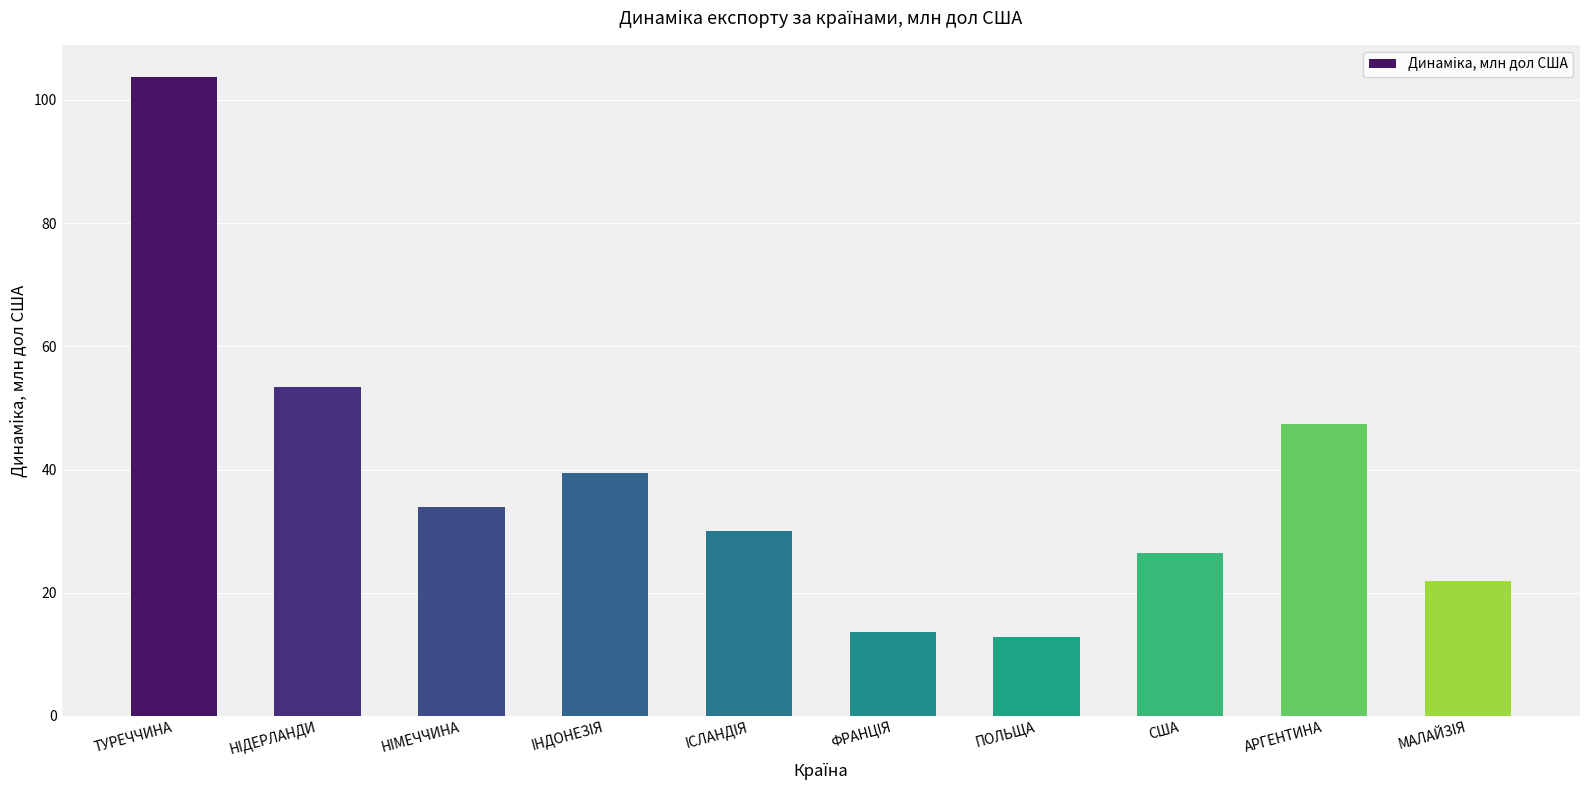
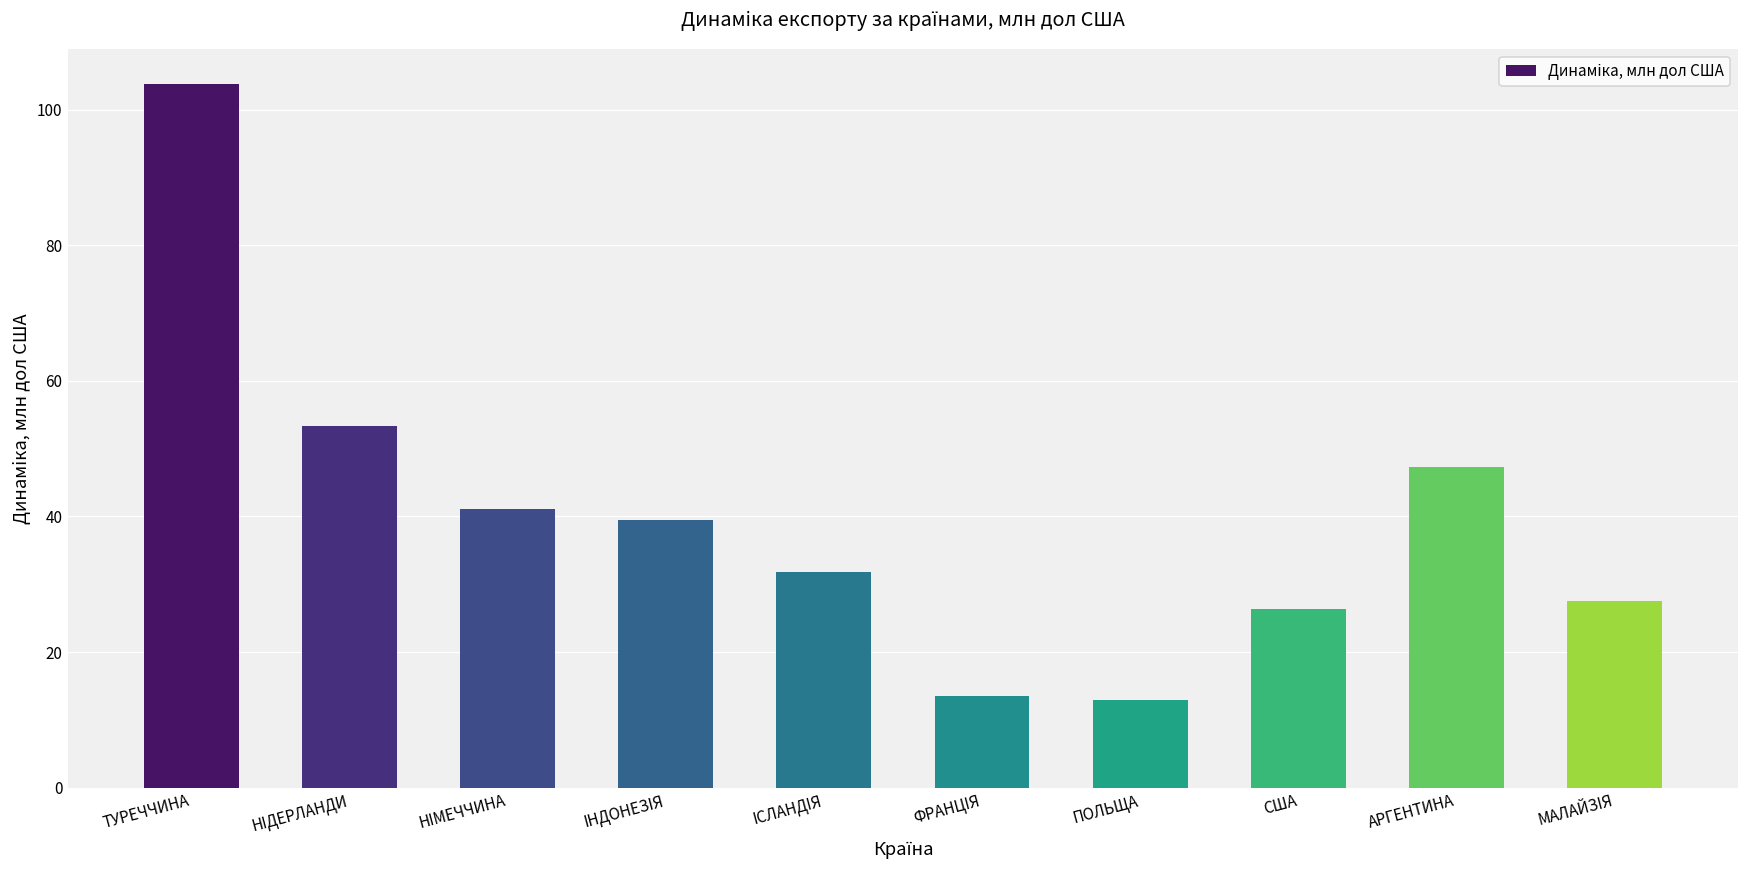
НIМЕЧЧИНА: 34 -> 41
IСЛАНДIЯ: 30 -> 32
МАЛАЙЗIЯ: 22 -> 27
